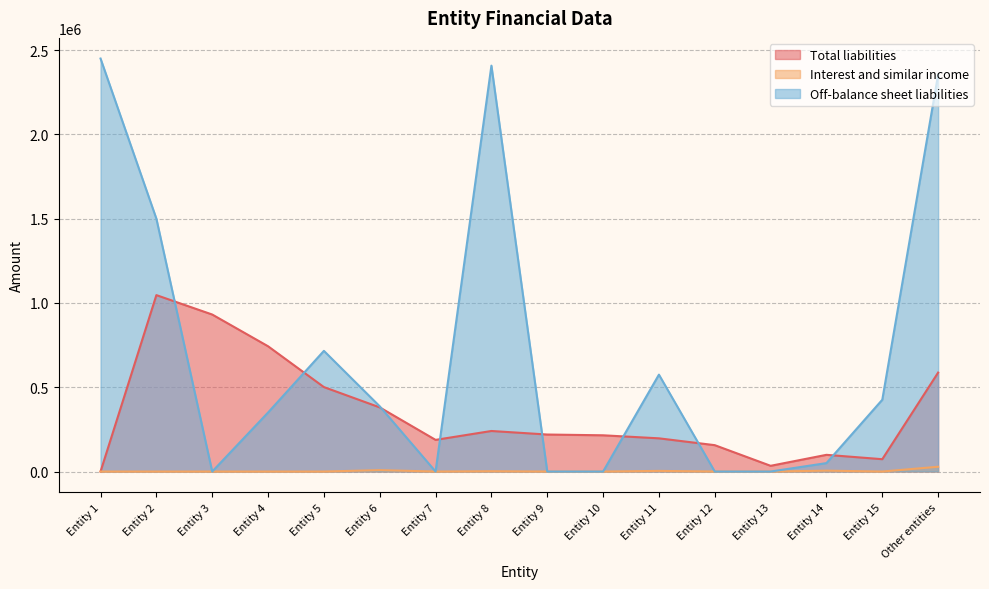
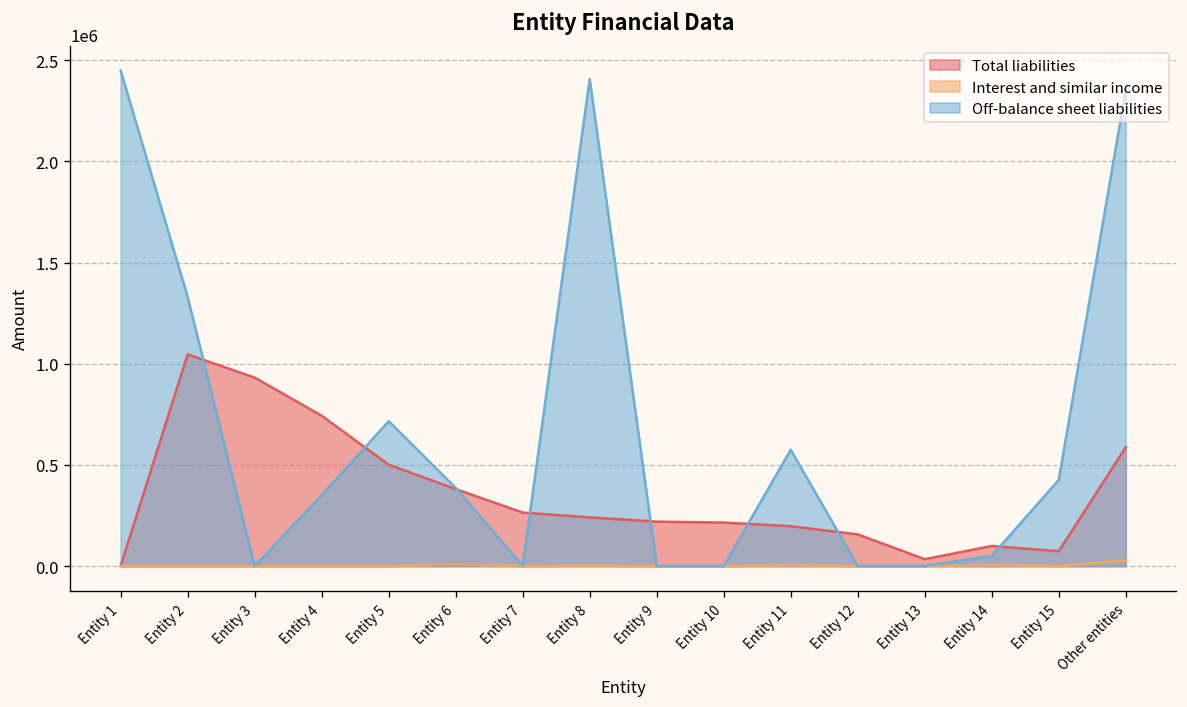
Off-balance sheet liabilities, Entity 2: 1500000 -> 1330000
Total liabilities, Entity 7: 190000 -> 260000
